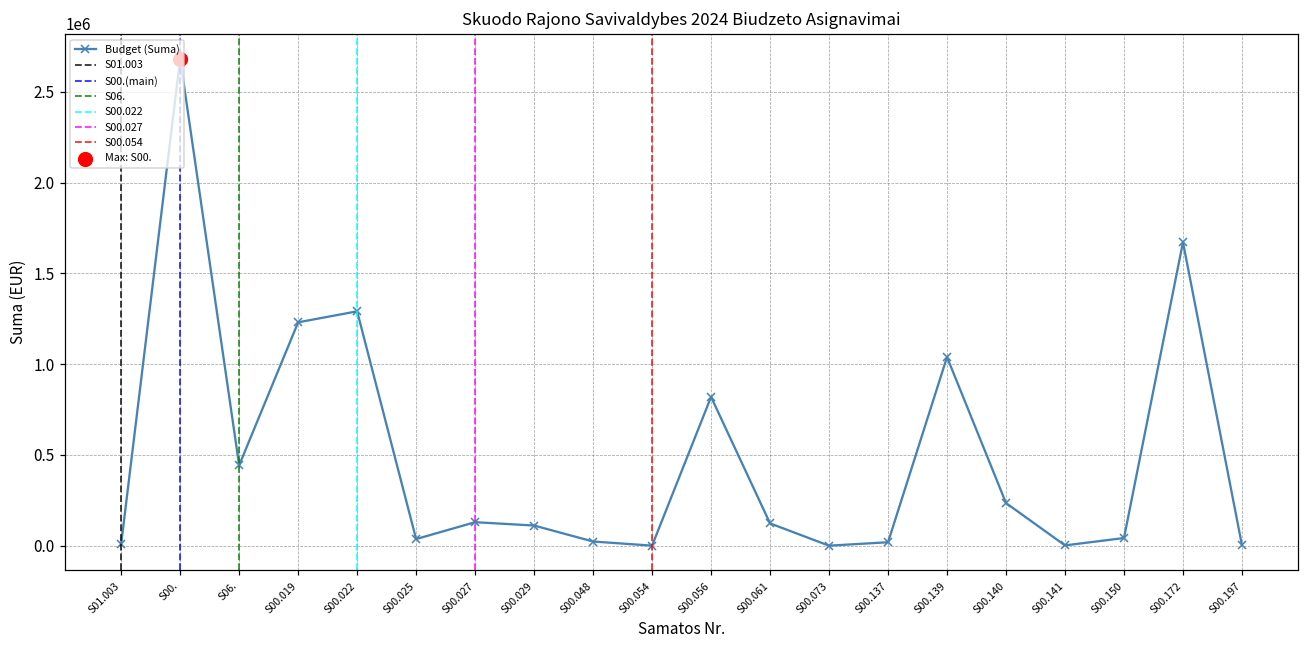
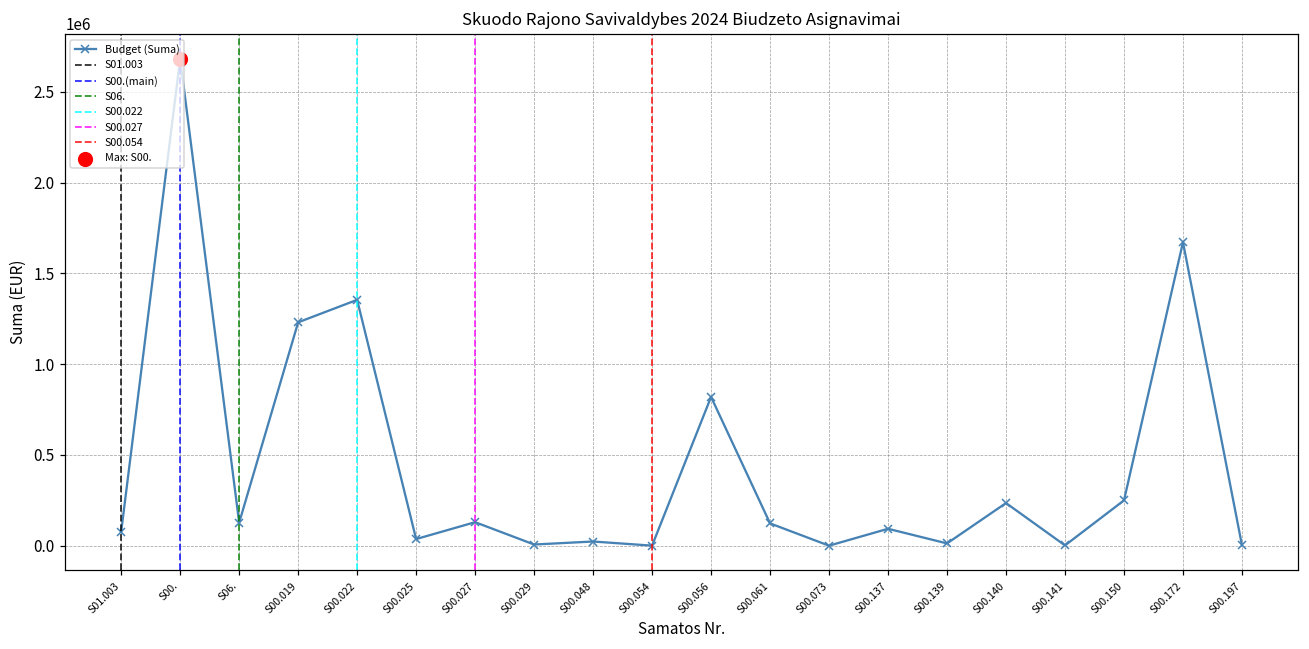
Budget (Suma), S01.003: 10000 -> 80000
Budget (Suma), S06.: 440000 -> 130000
Budget (Suma), S00.022: 1290000 -> 1350000
Budget (Suma), S00.029: 110000 -> 10000
Budget (Suma), S00.137: 20000 -> 90000
Budget (Suma), S00.139: 1040000 -> 10000
Budget (Suma), S00.150: 40000 -> 250000
